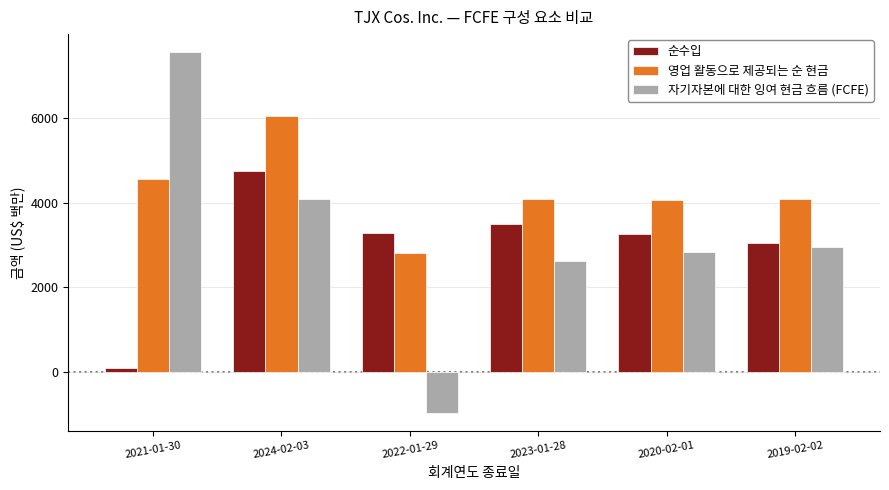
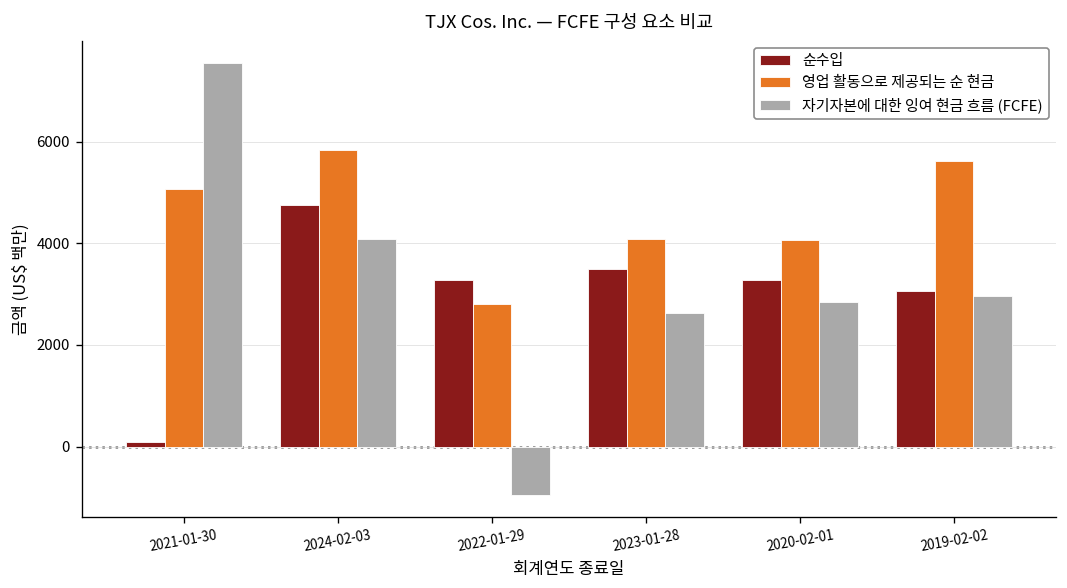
영업 활동으로 제공되는 순 현금, 2021-01-30: 4600 -> 5100
영업 활동으로 제공되는 순 현금, 2024-02-03: 6100 -> 5800
영업 활동으로 제공되는 순 현금, 2019-02-02: 4100 -> 5600
